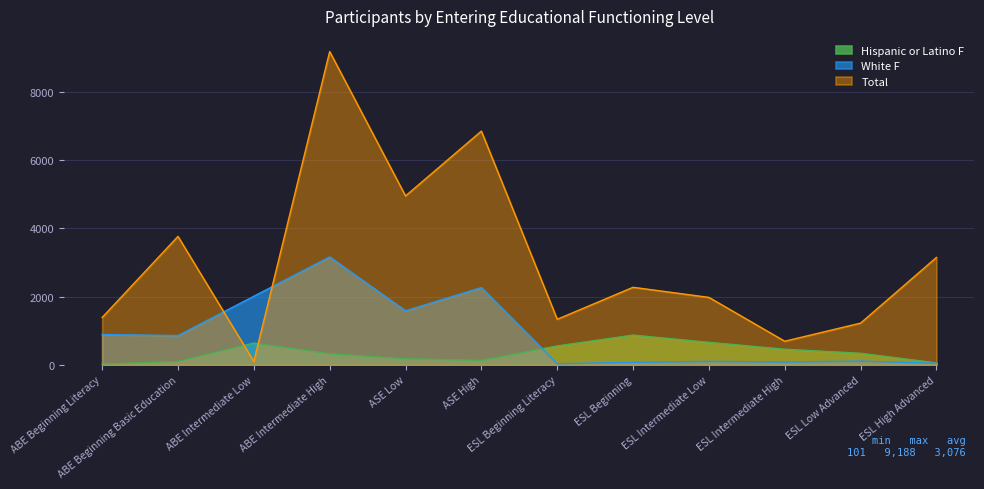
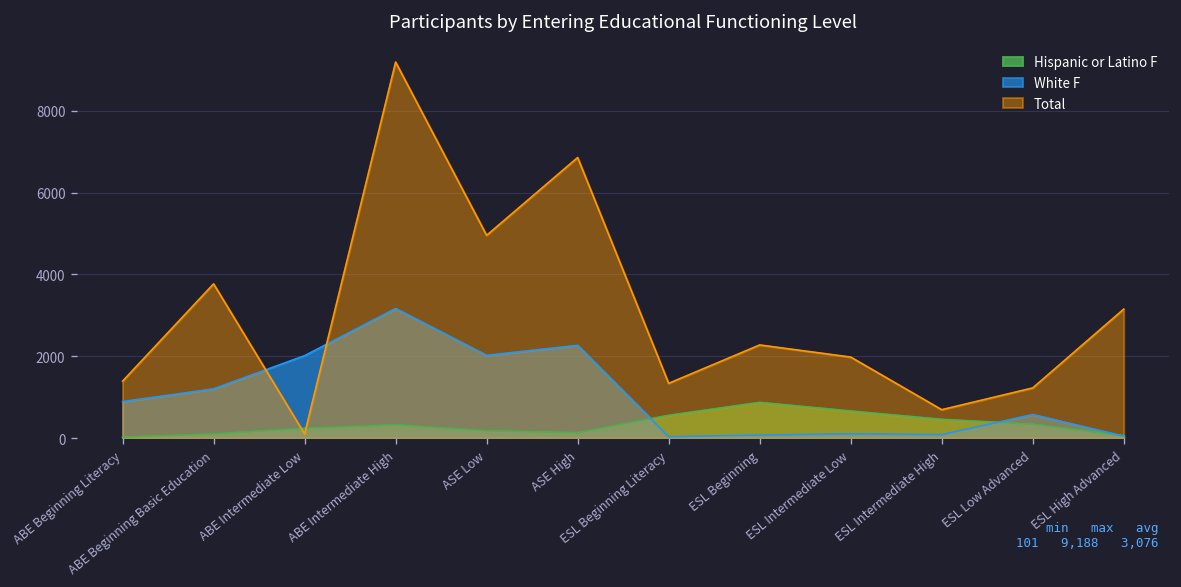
White F, ABE Beginning Basic Education: 900 -> 1200
Hispanic or Latino F, ABE Intermediate Low: 600 -> 200
White F, ASE Low: 1600 -> 2000
White F, ESL Low Advanced: 100 -> 600
